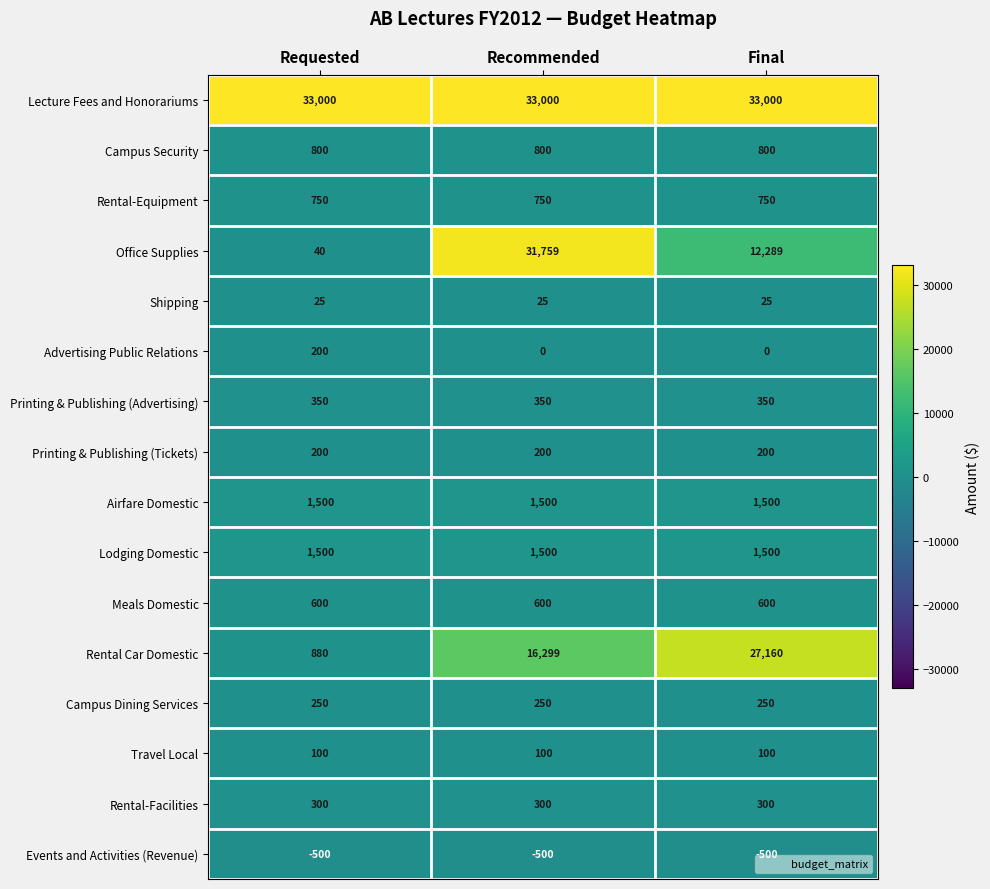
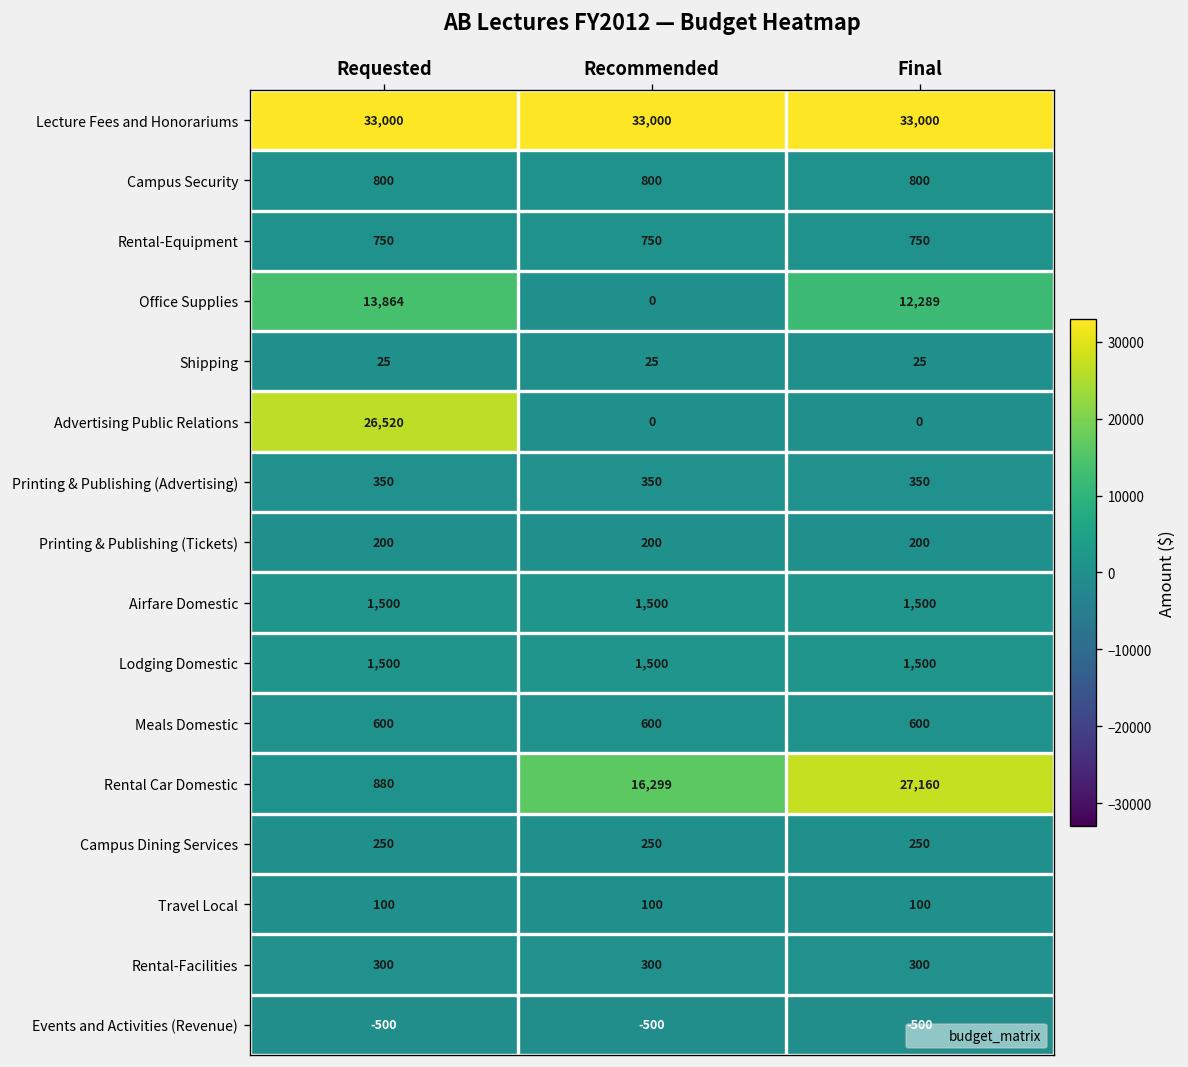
Office Supplies, Requested: 40 -> 13,864
Office Supplies, Recommended: 31,759 -> 0
Advertising Public Relations, Requested: 200 -> 26,520
